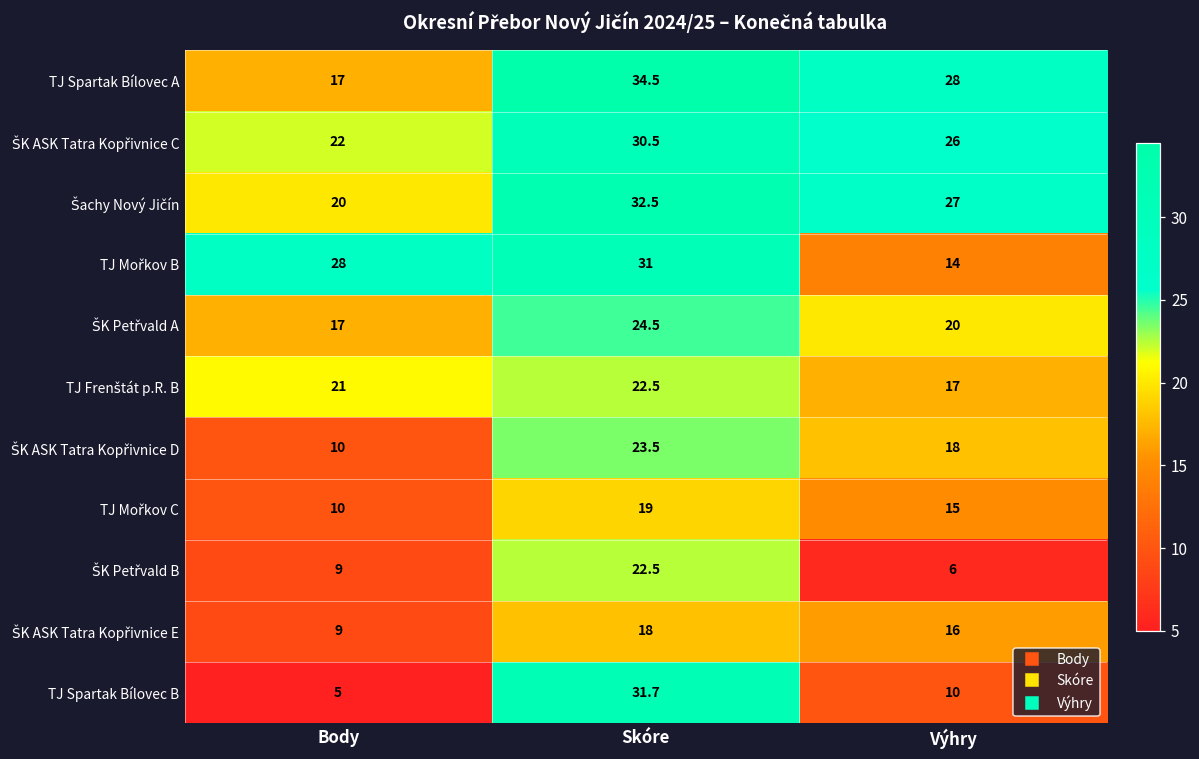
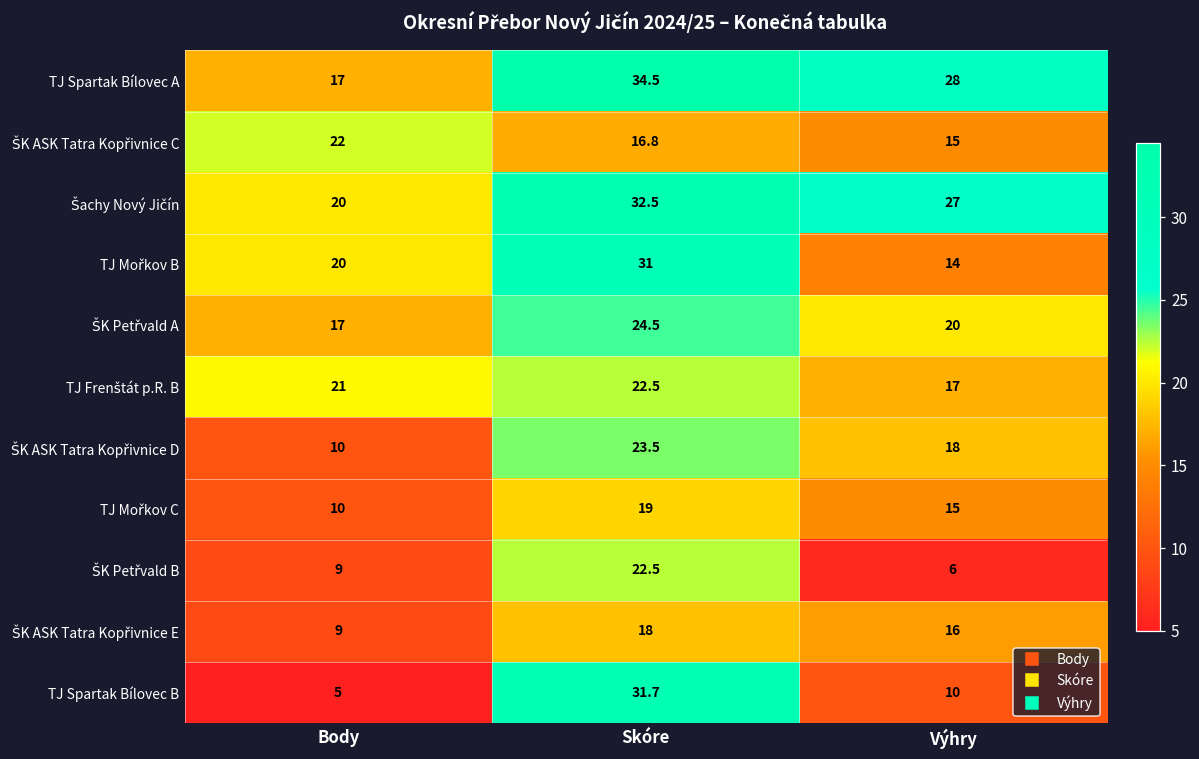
ŠK ASK Tatra Kopřivnice C, Skóre: 30.5 -> 16.8
ŠK ASK Tatra Kopřivnice C, Výhry: 26 -> 15
TJ Mořkov B, Body: 28 -> 20
